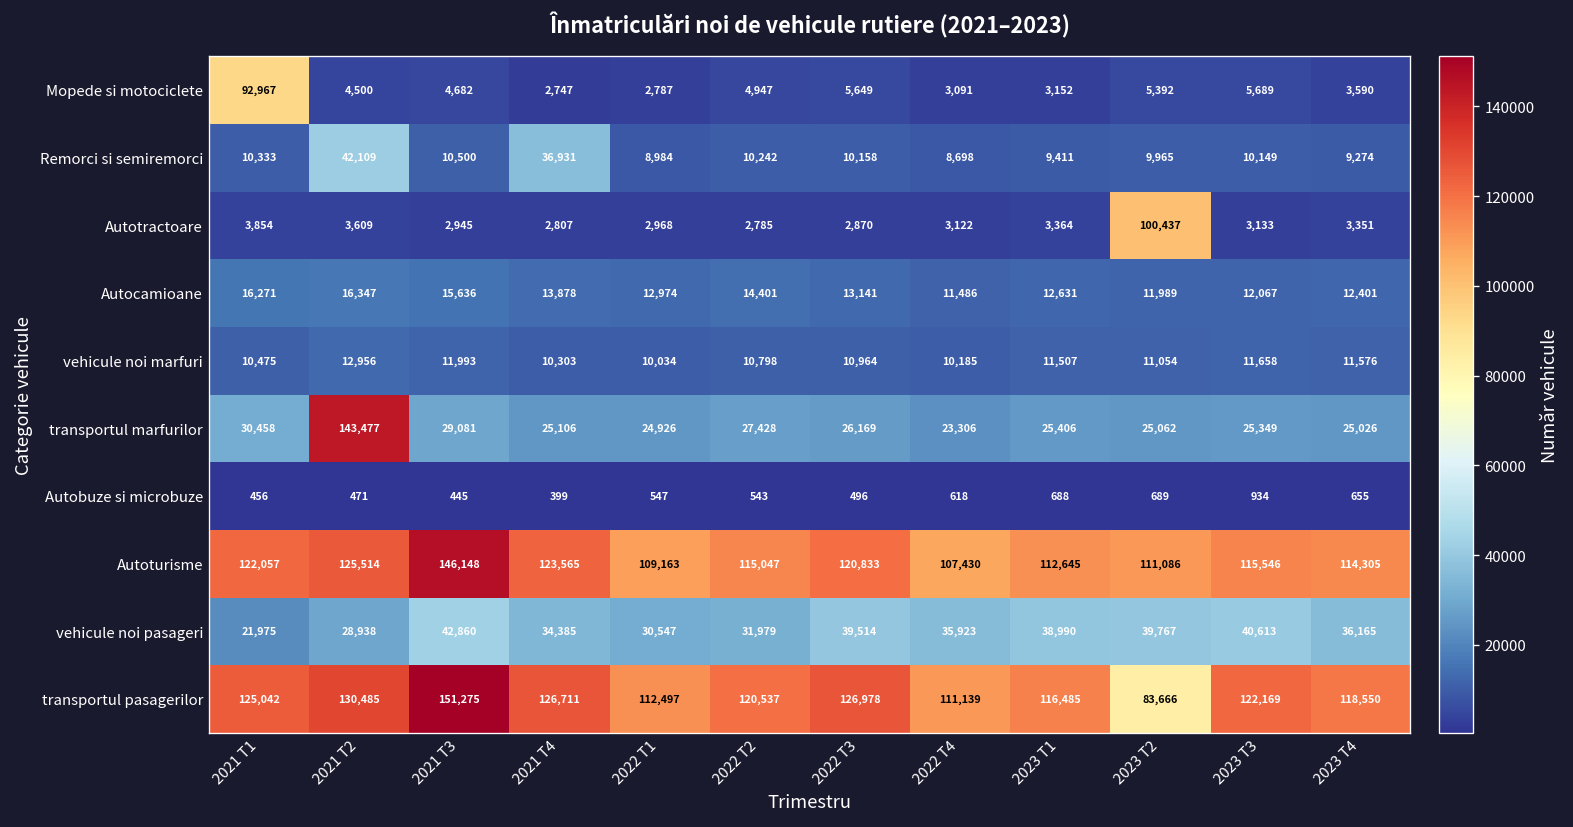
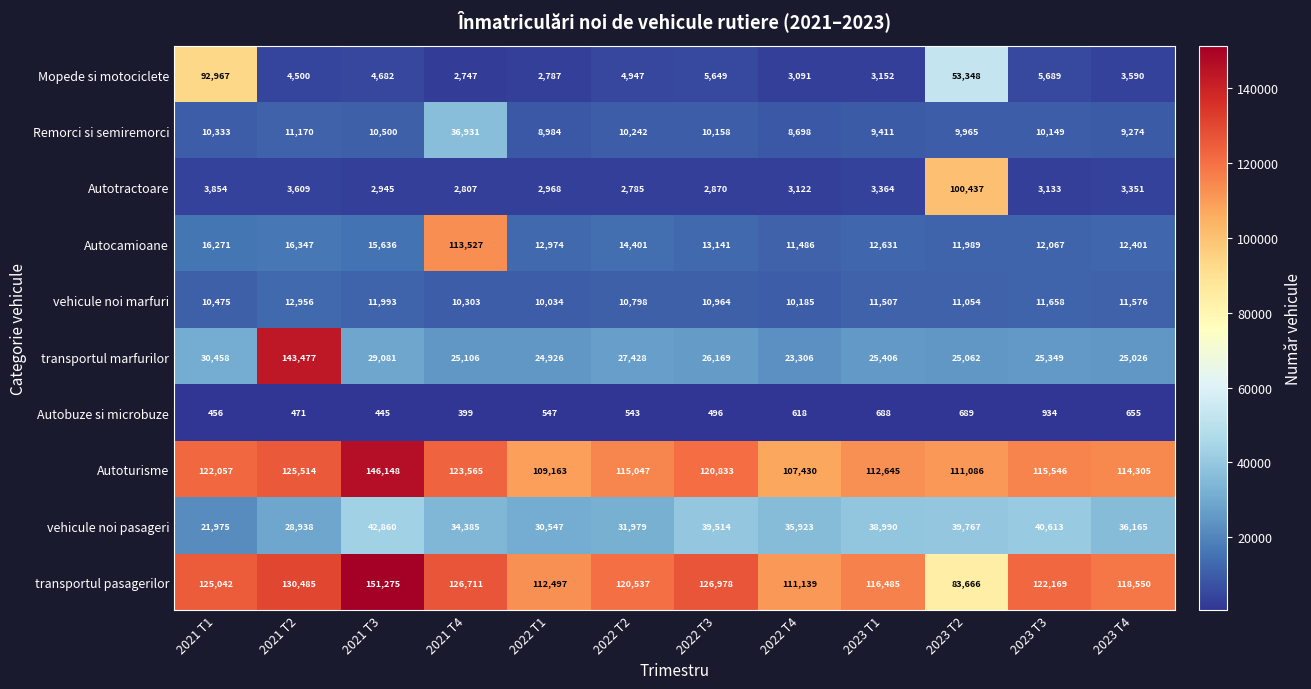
Mopede si motociclete, 2023 T2: 5,392 -> 53,348
Remorci si semiremorci, 2021 T2: 42,109 -> 11,170
Autocamioane, 2021 T4: 13,878 -> 113,527
